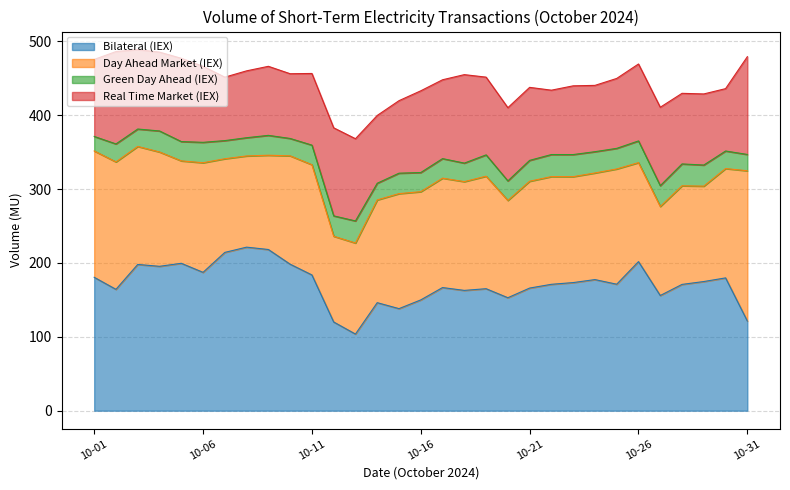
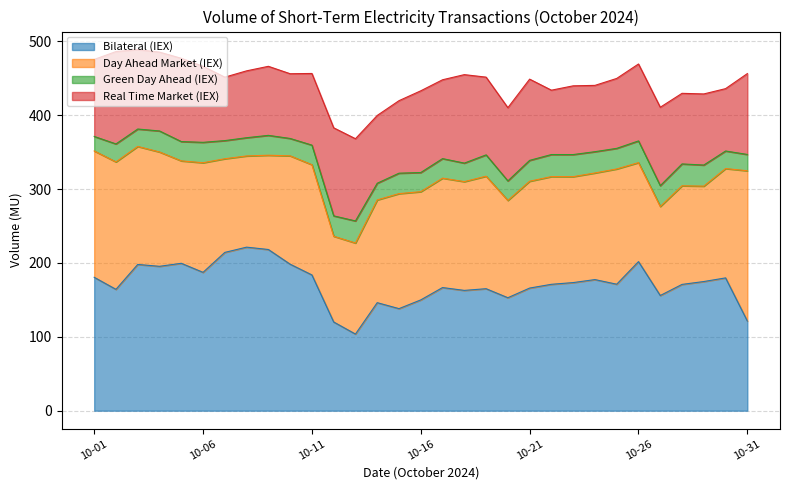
Real Time Market (IEX), 10-21: 100 -> 110
Real Time Market (IEX), 10-31: 130 -> 110
